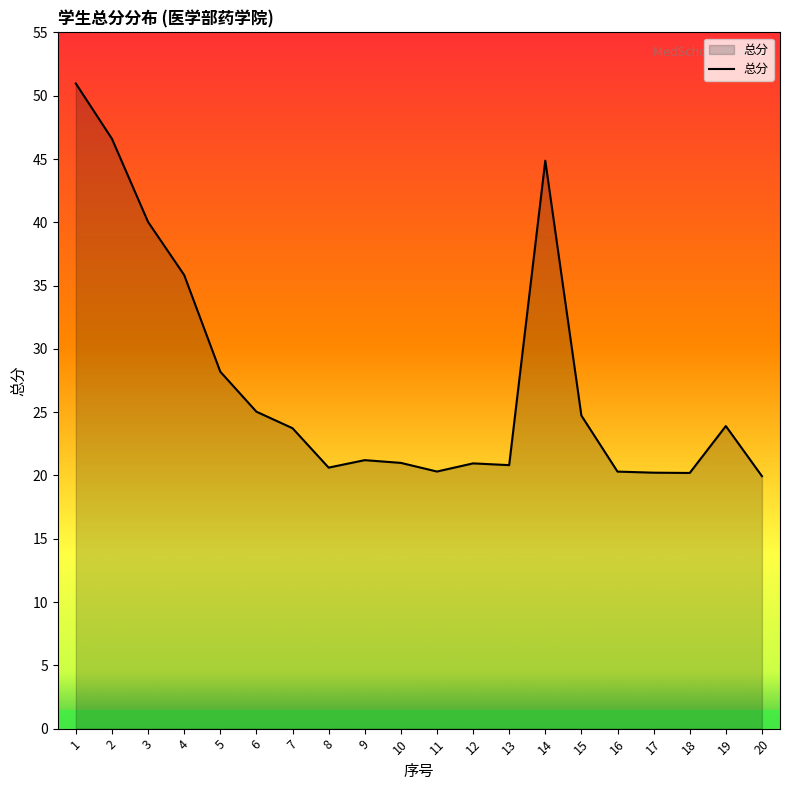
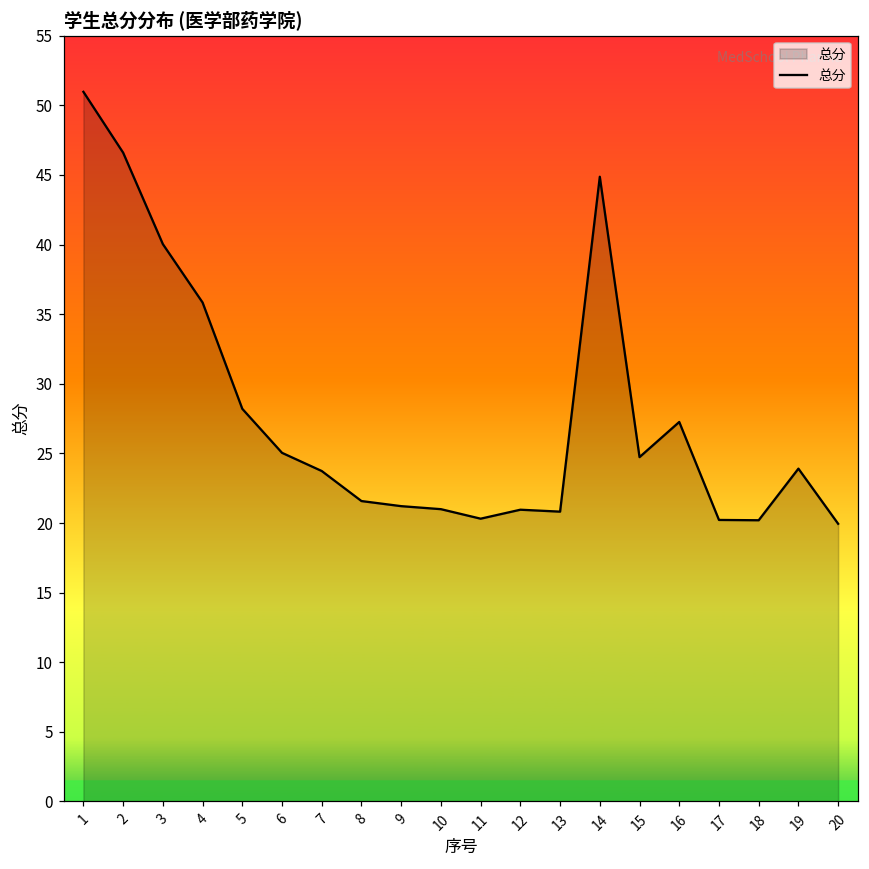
8: 20.6 -> 21.6
16: 20.3 -> 27.3
